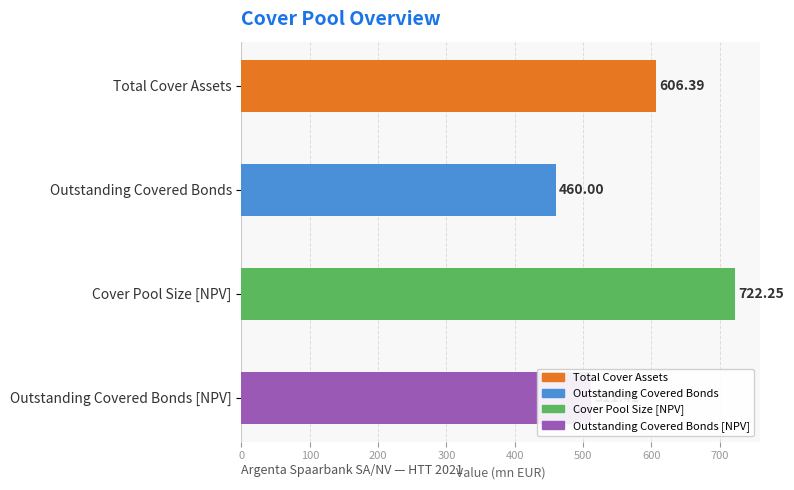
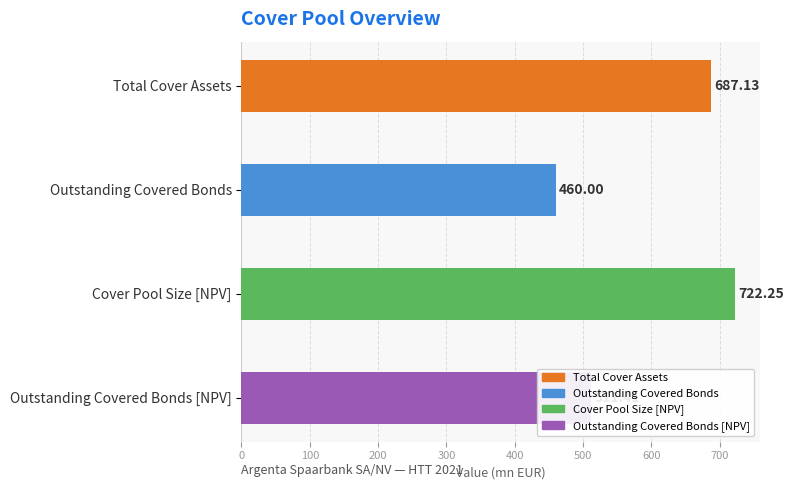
Total Cover Assets: 606.39 -> 687.13
